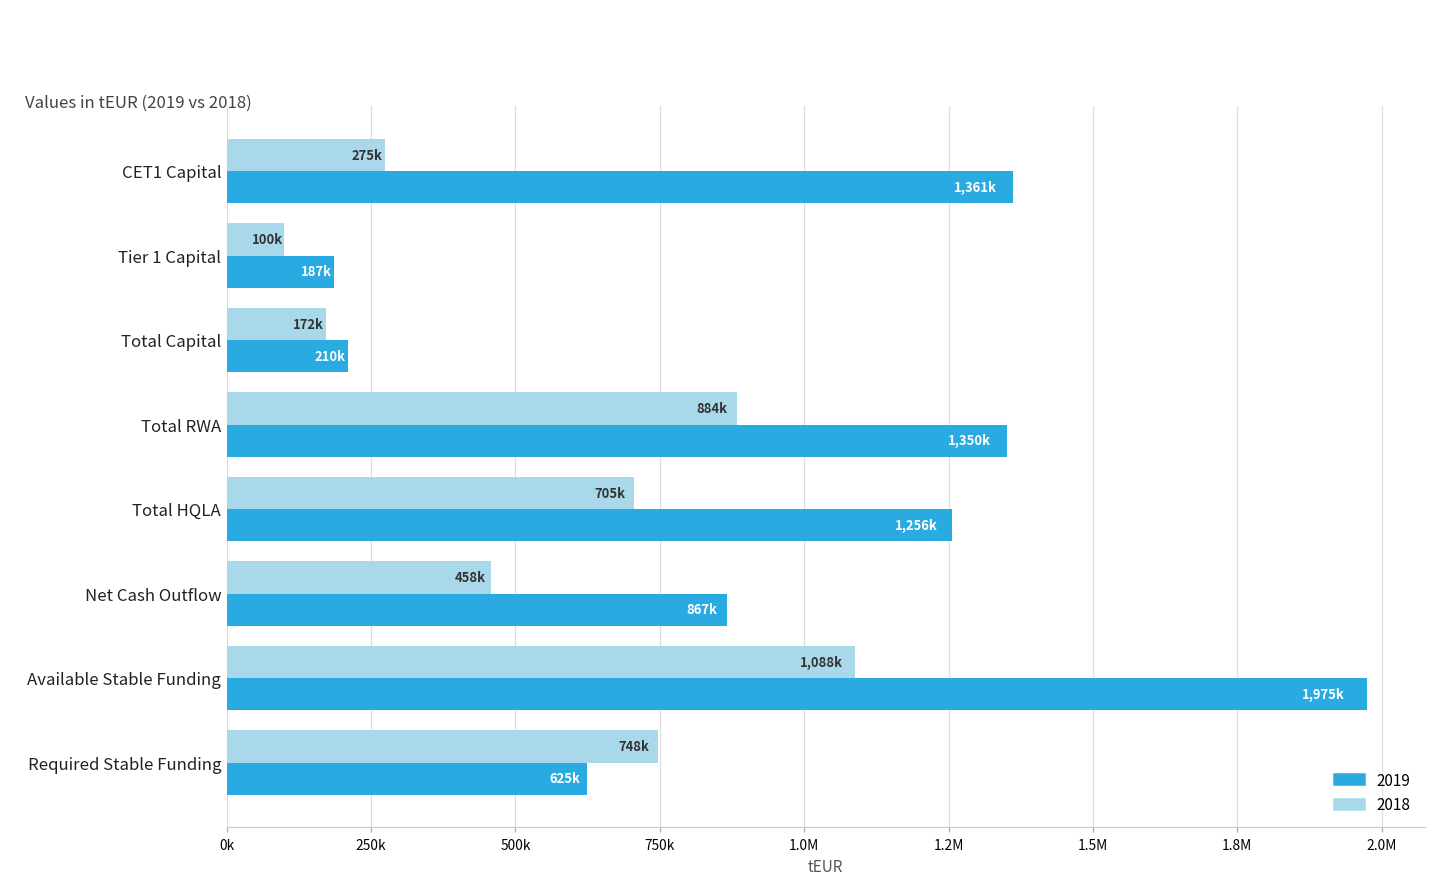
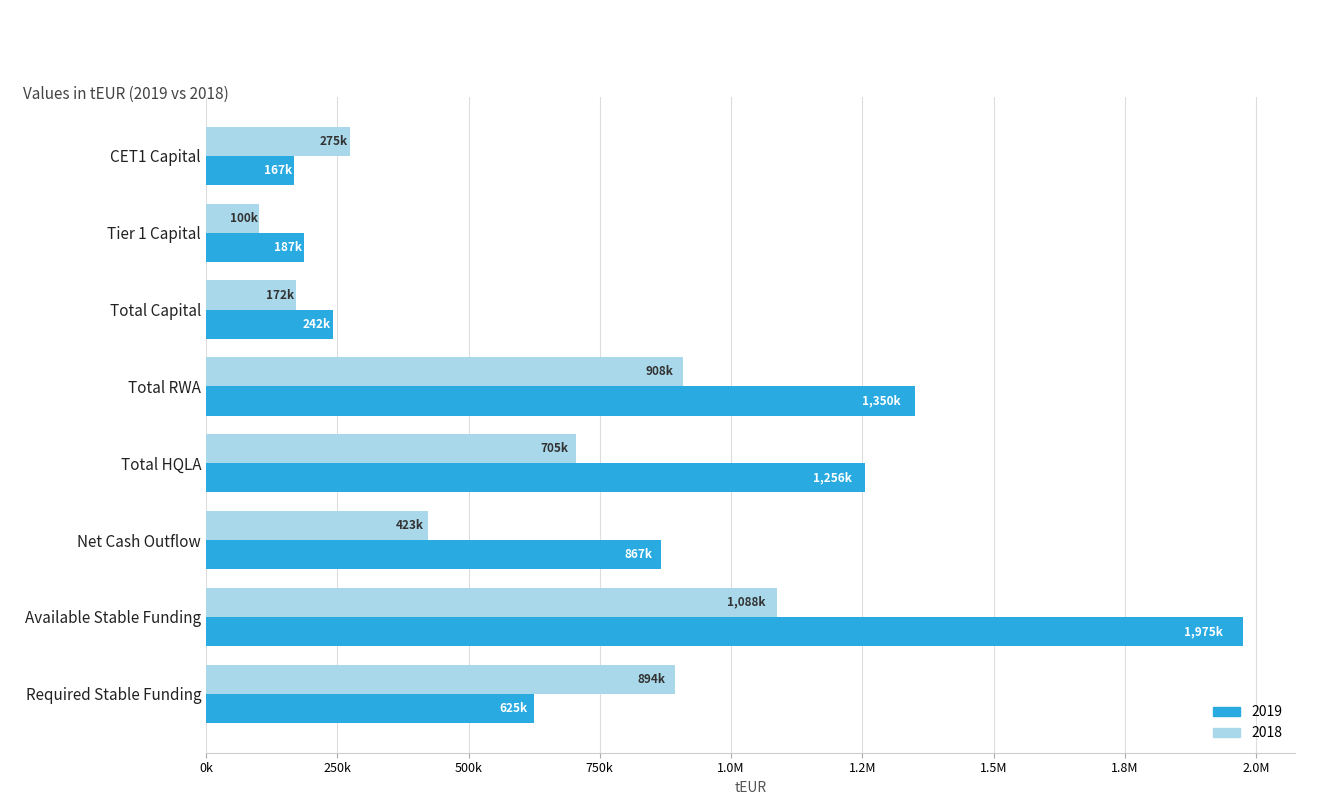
2019, CET1 Capital: 1,361k -> 167k
2019, Total Capital: 210k -> 242k
2018, Total RWA: 884k -> 908k
2018, Net Cash Outflow: 458k -> 423k
2018, Required Stable Funding: 748k -> 894k
